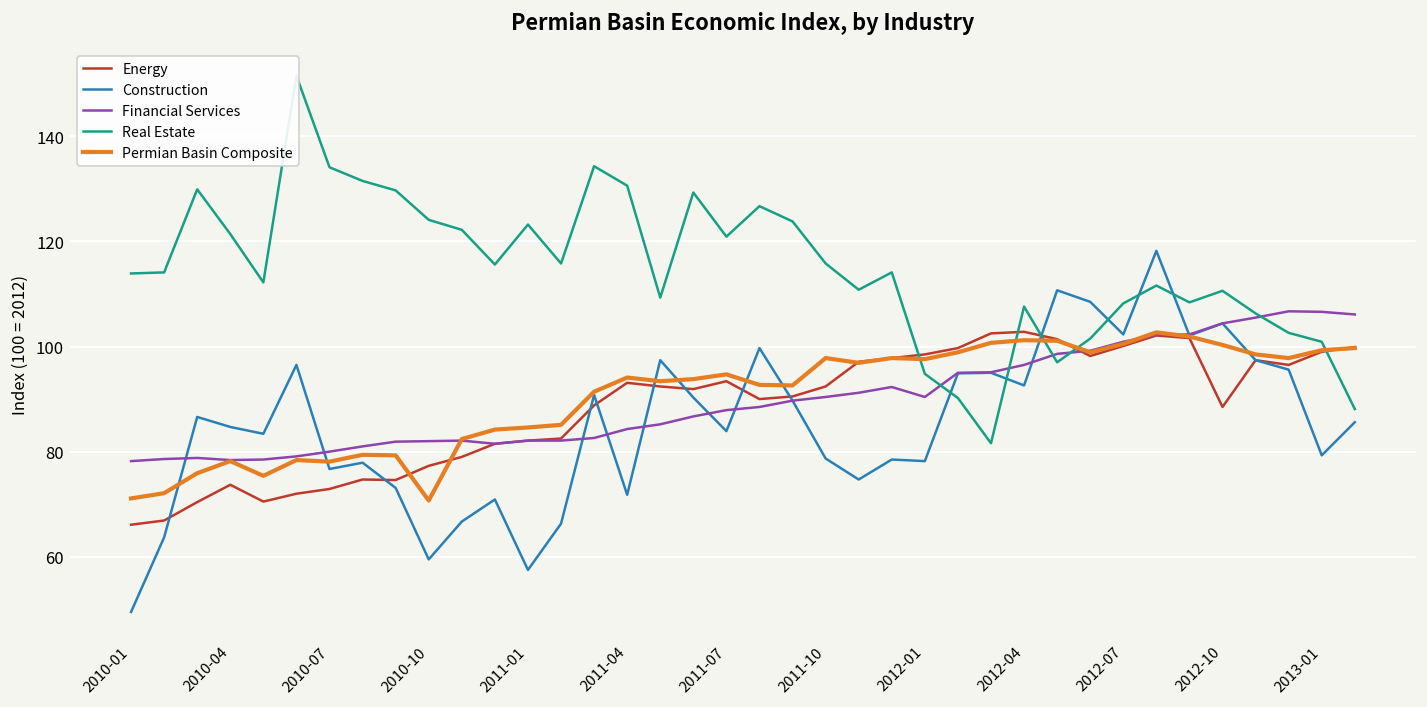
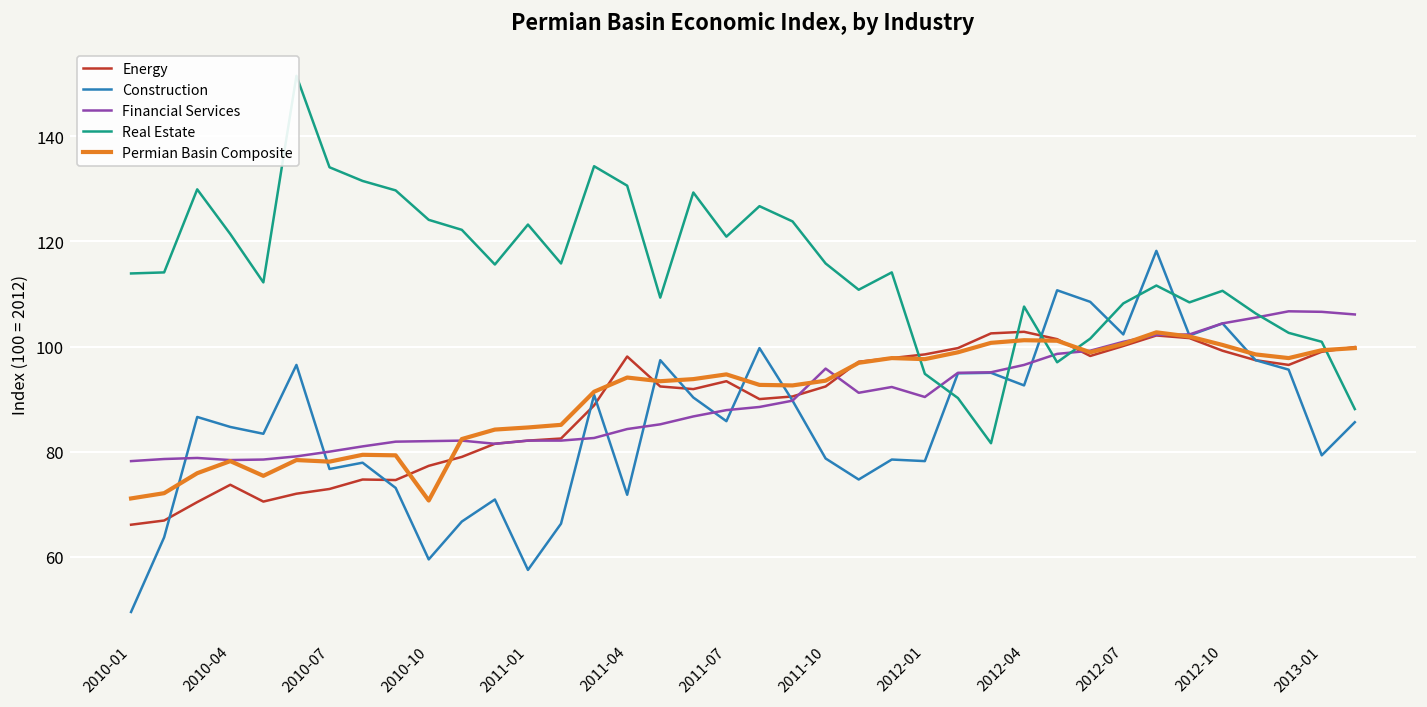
Energy, 2011-04: 93 -> 98
Construction, 2011-07: 84 -> 86
Financial Services, 2011-10: 90 -> 96
Permian Basin Composite, 2011-10: 98 -> 94
Energy, 2012-10: 89 -> 99
